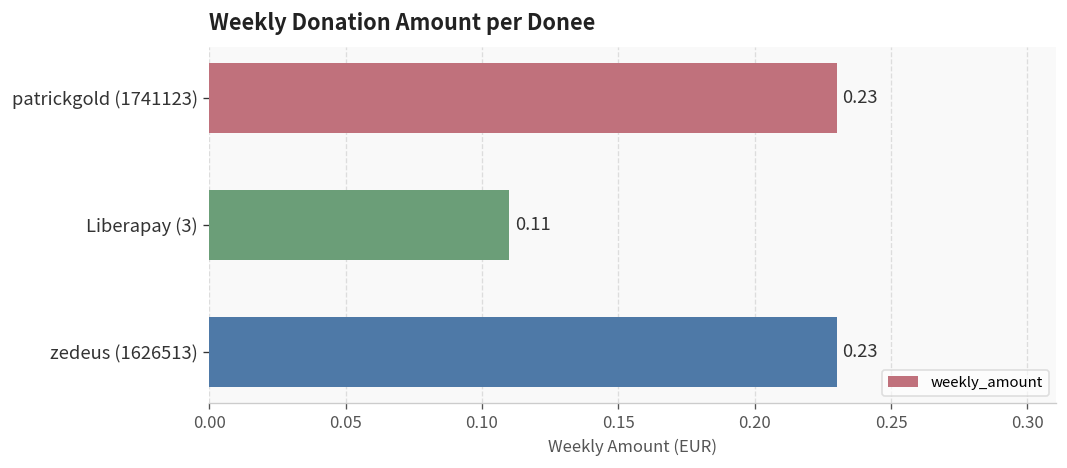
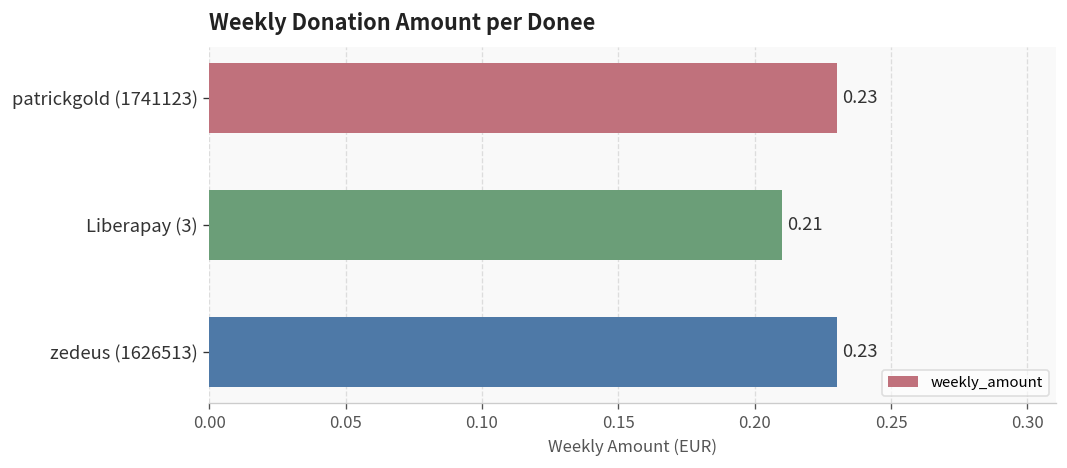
Liberapay (3): 0.11 -> 0.21
